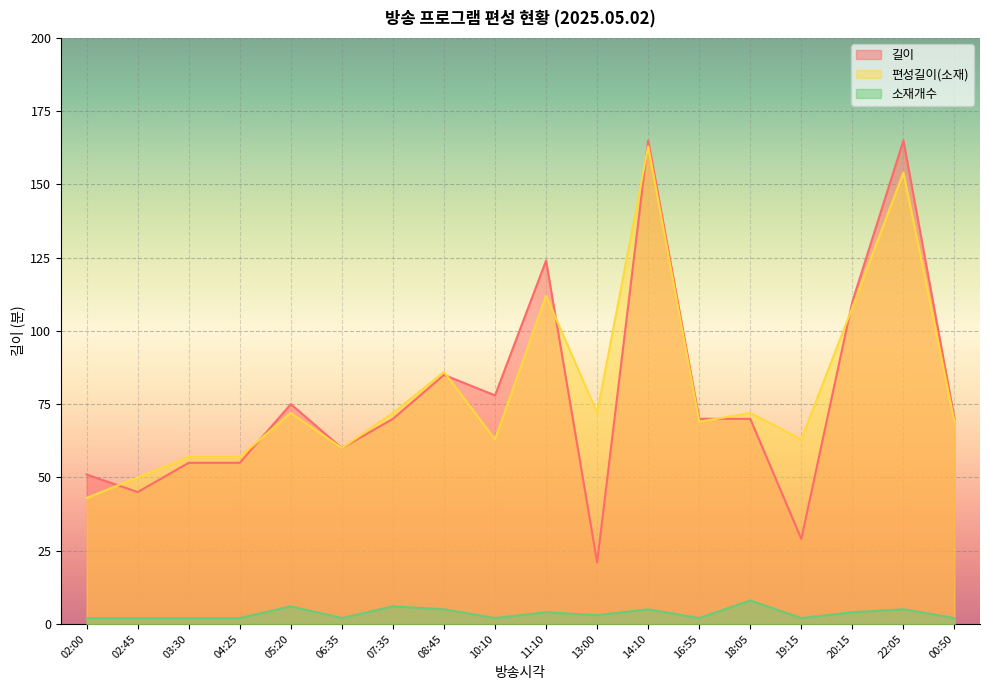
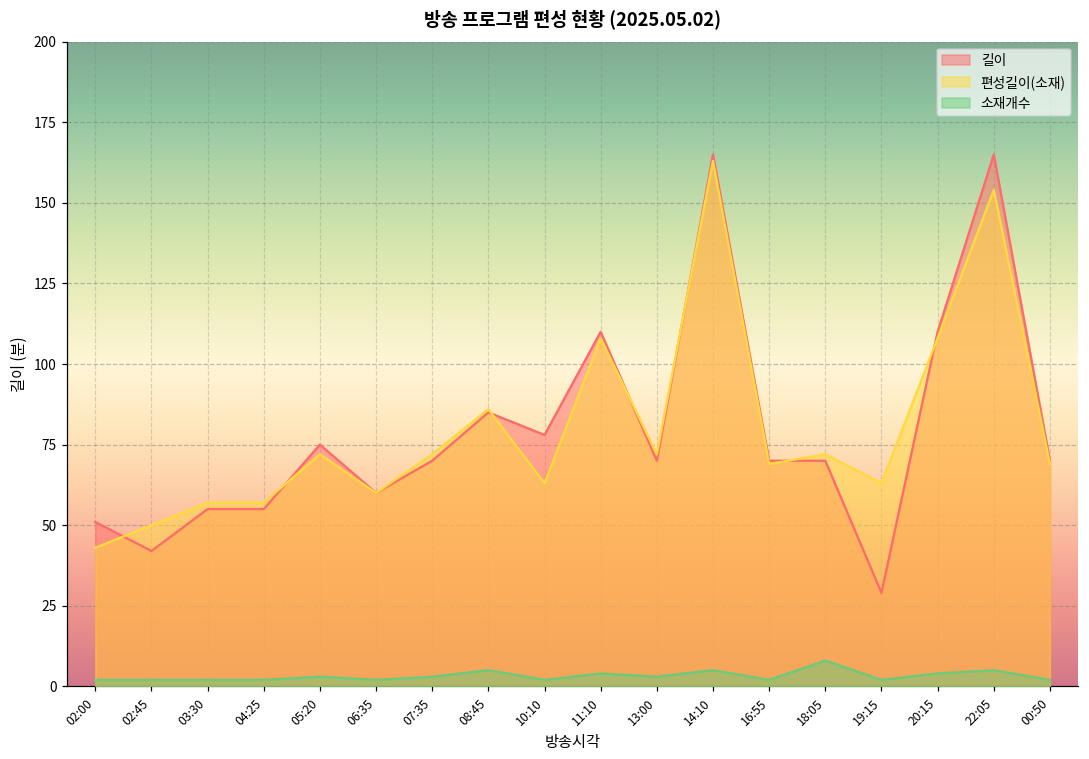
길이, 02:45: 45 -> 42
소재개수, 05:20: 6 -> 3
소재개수, 07:35: 6 -> 3
길이, 11:10: 124 -> 110
편성길이(소재), 11:10: 112 -> 108
길이, 13:00: 21 -> 70
